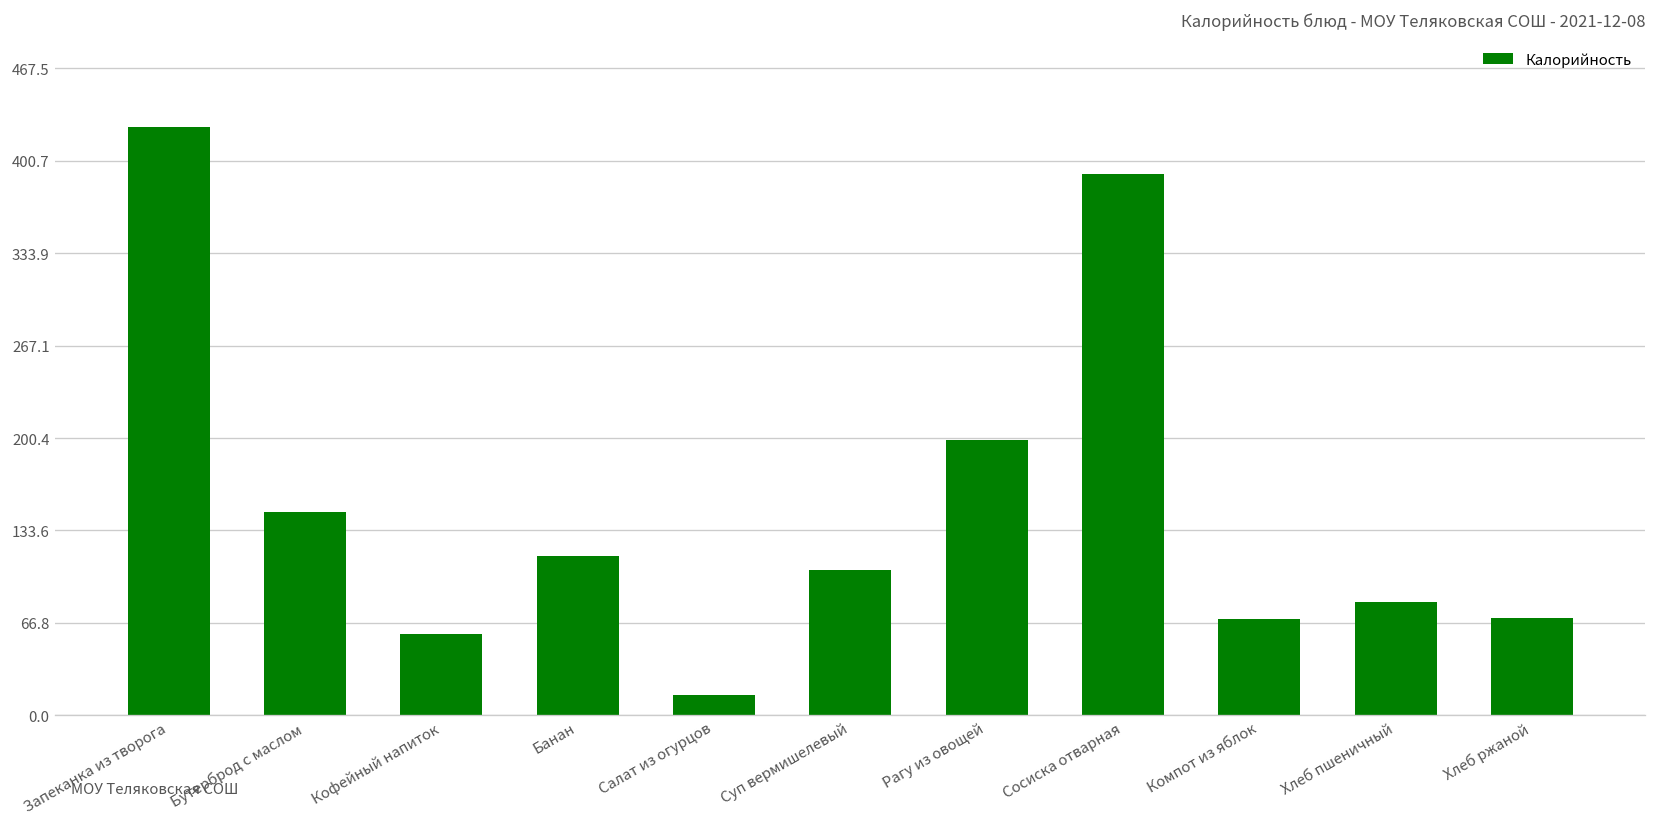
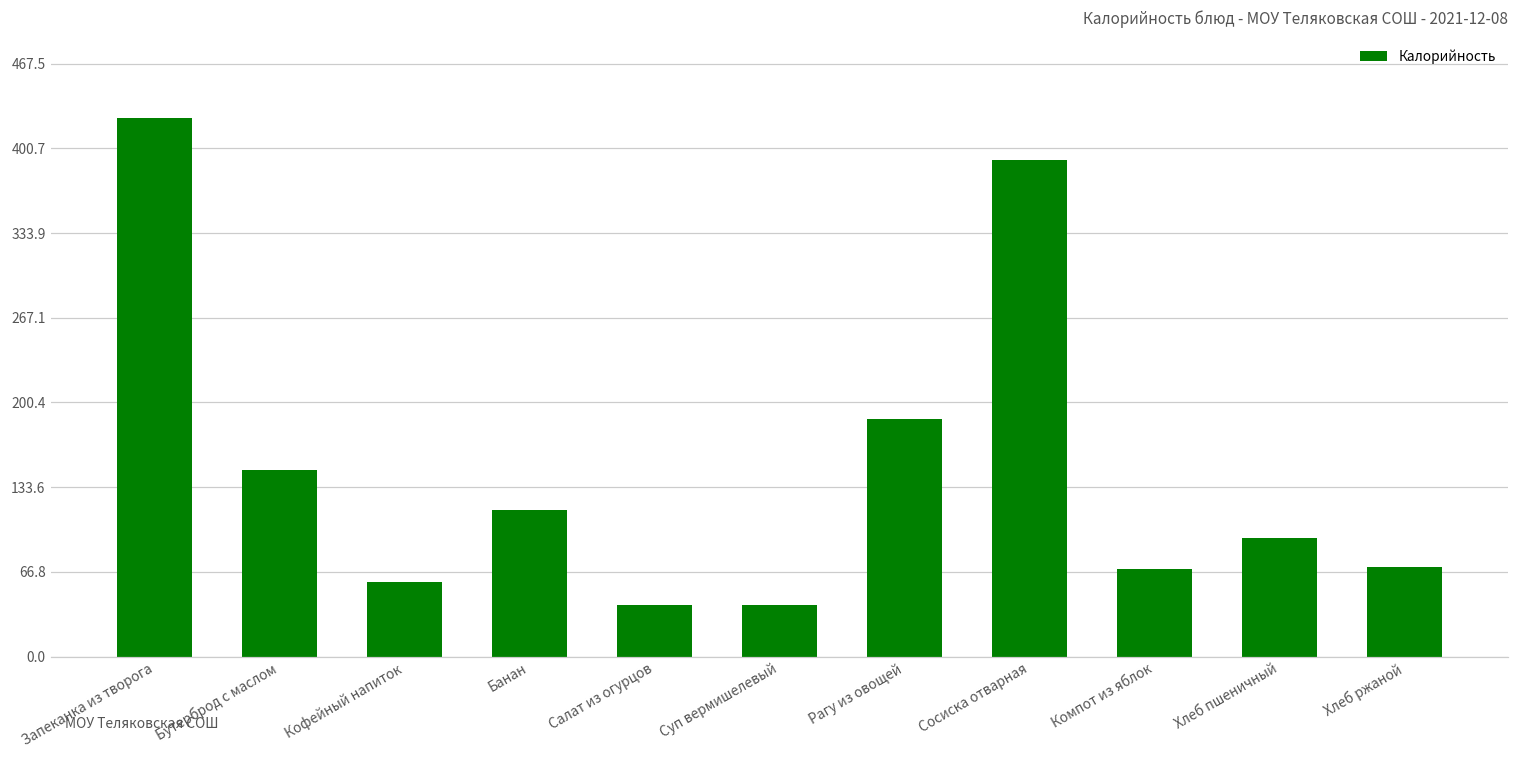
Салат из огурцов: 15 -> 40
Суп вермишелевый: 105 -> 41
Рагу из овощей: 199 -> 187
Хлеб пшеничный: 82 -> 94
